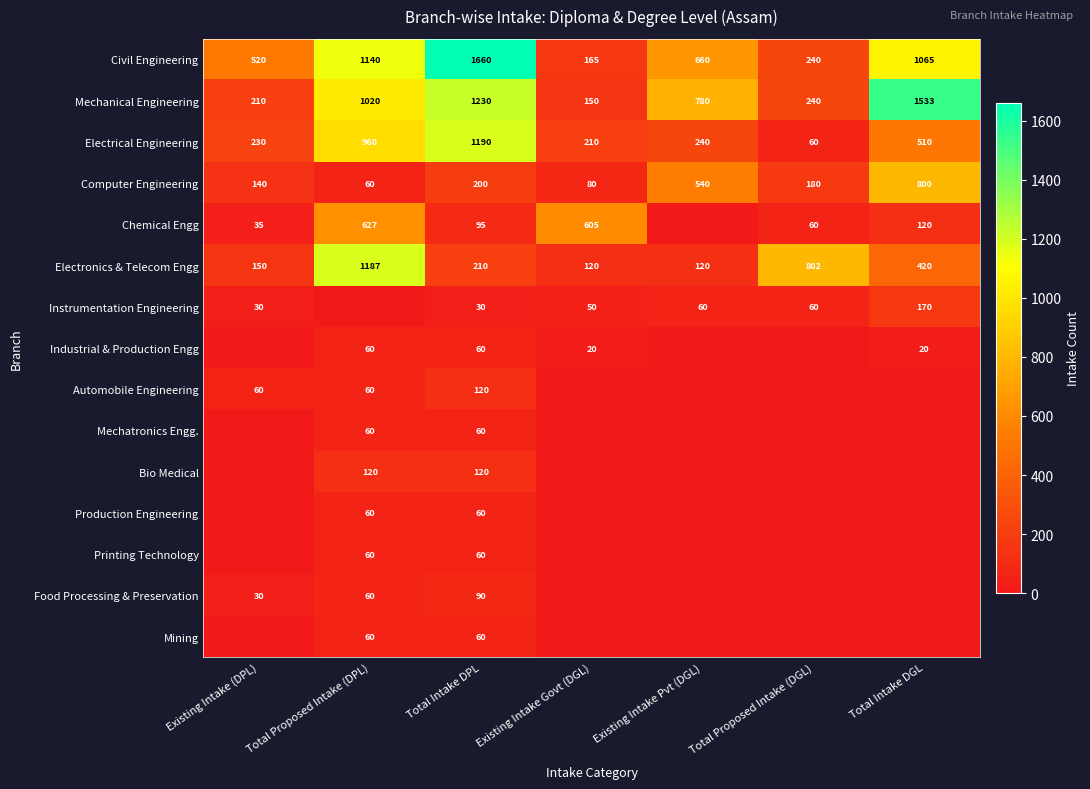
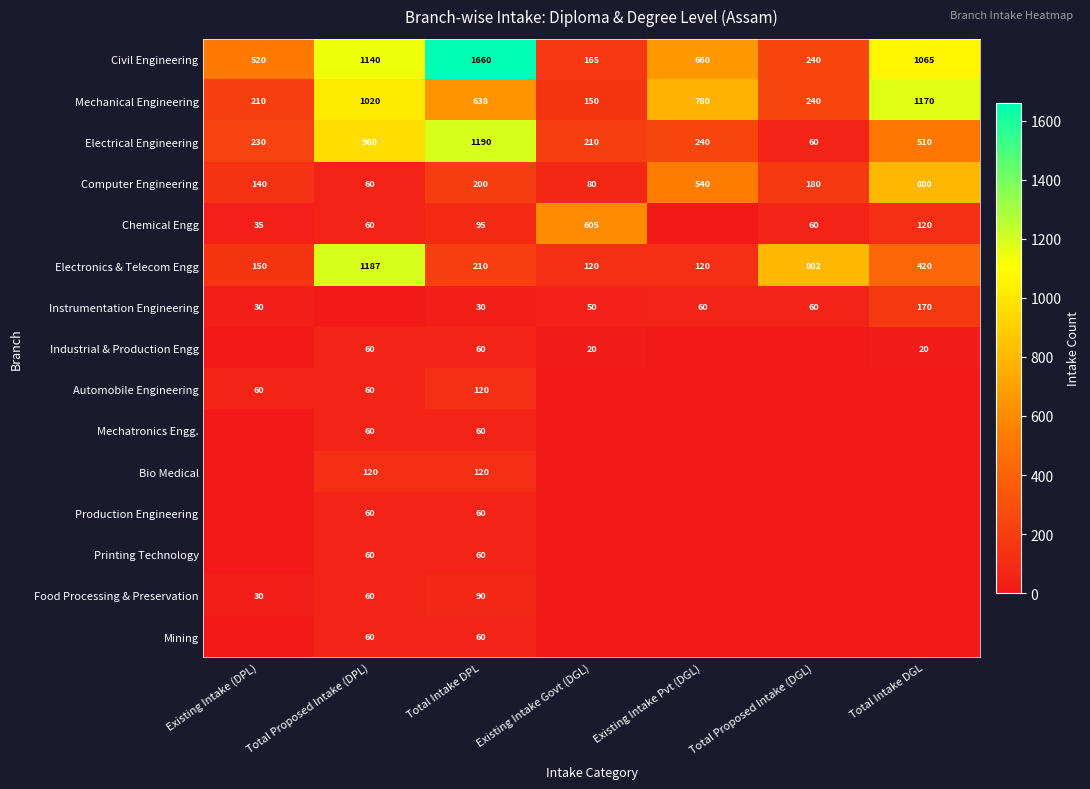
Mechanical Engineering, Total Intake DPL: 1230 -> 638
Mechanical Engineering, Total Intake DGL: 1533 -> 1170
Chemical Engg, Total Proposed Intake (DPL): 627 -> 60
